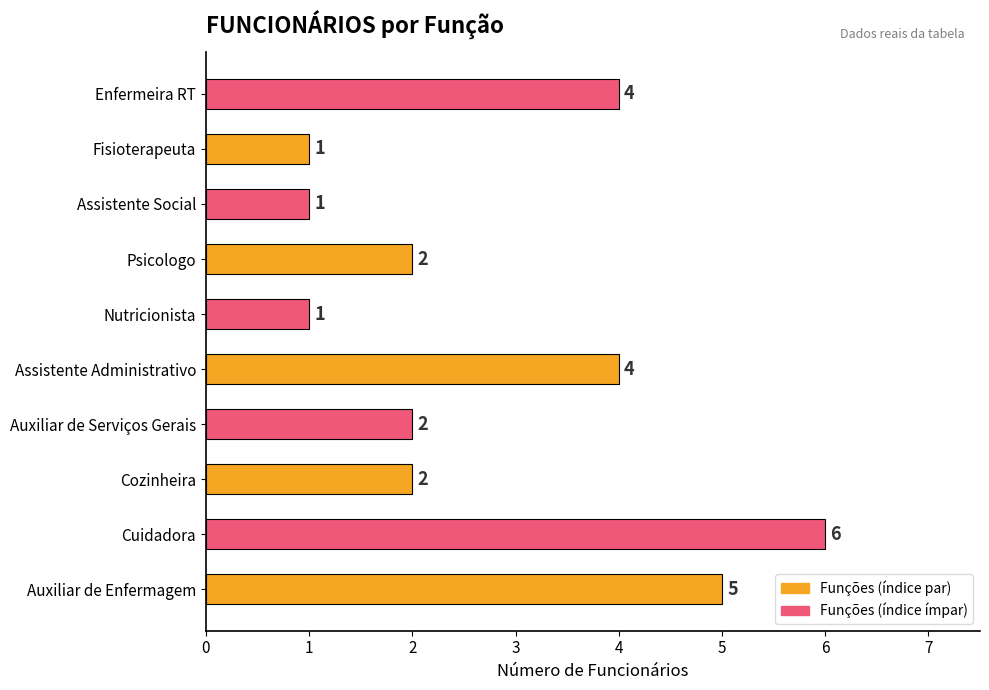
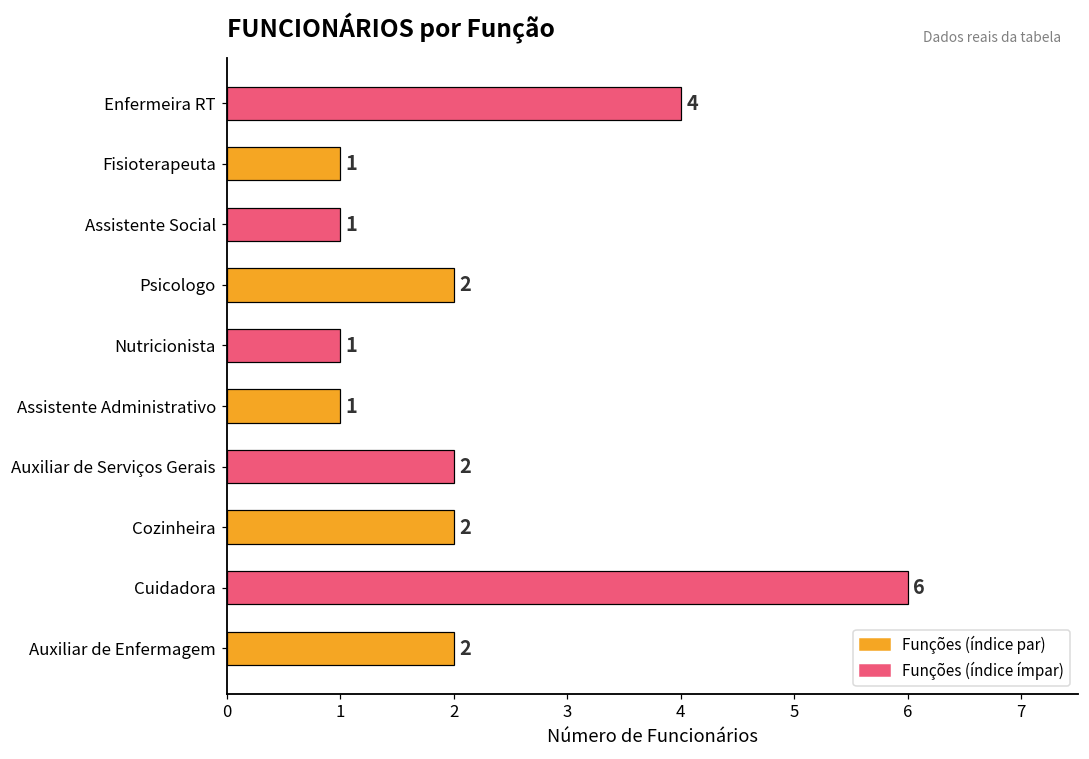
Assistente Administrativo: 4 -> 1
Auxiliar de Enfermagem: 5 -> 2
